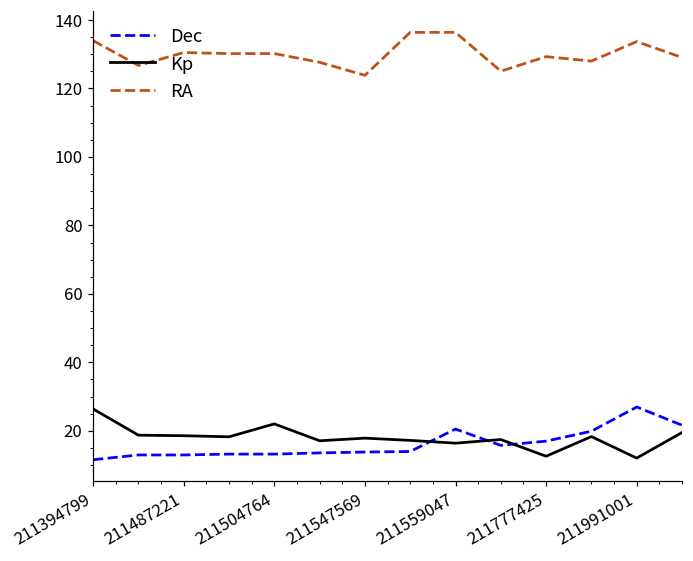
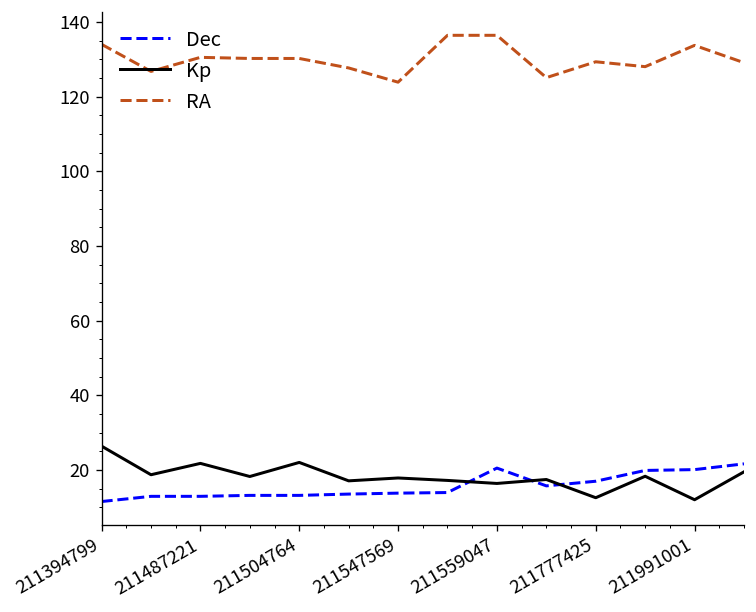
Kp, 211487221: 19 -> 22
Dec, 211991001: 27 -> 20
